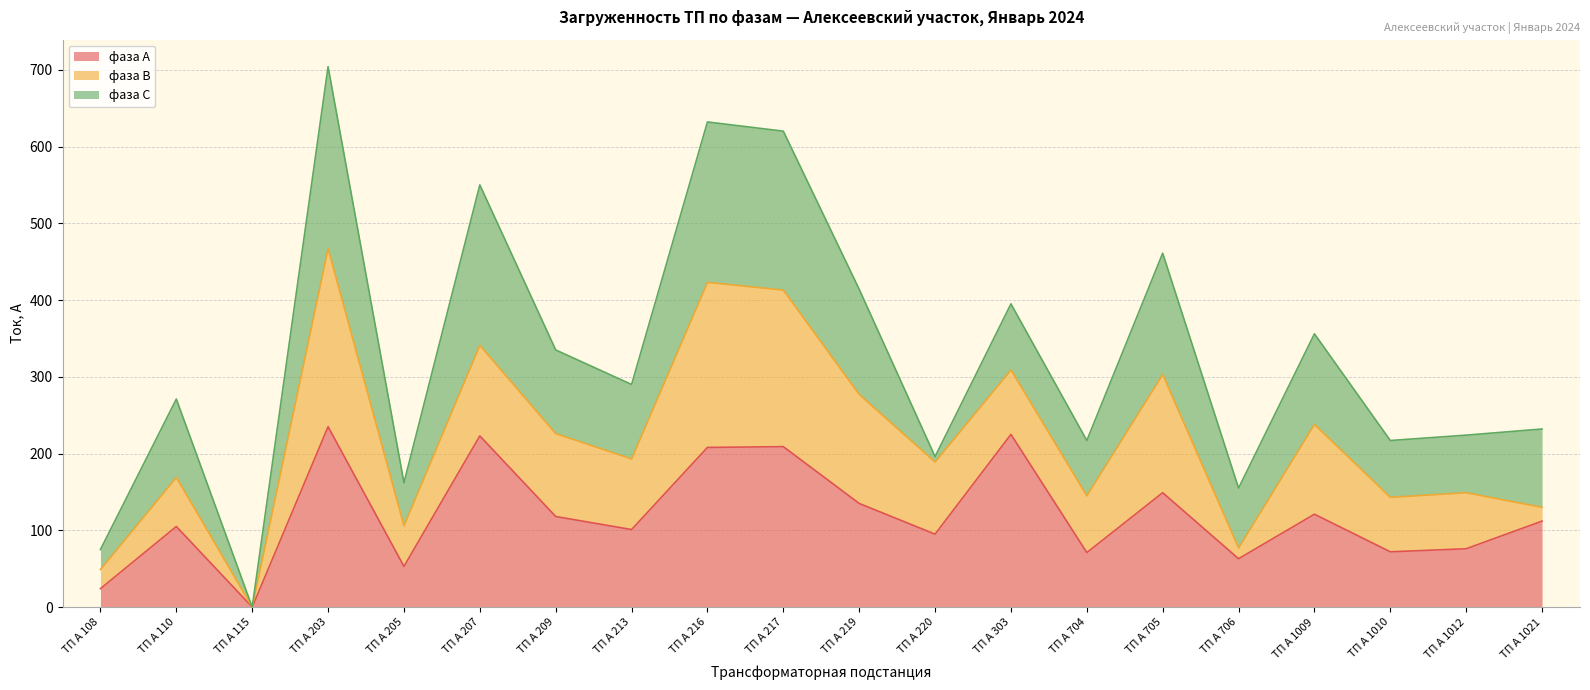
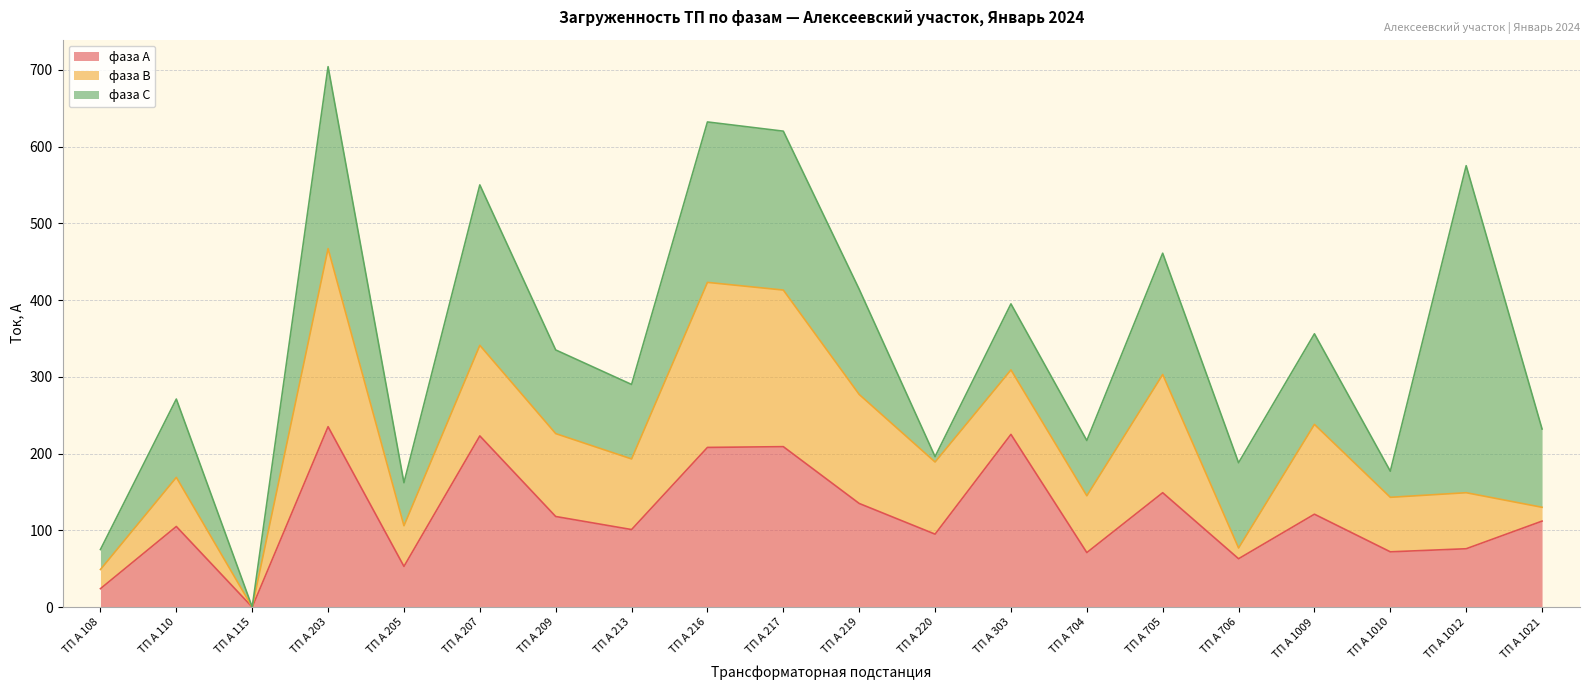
фаза С, ТП А 706: 80 -> 110
фаза С, ТП А 1010: 70 -> 30
фаза С, ТП А 1012: 80 -> 430
